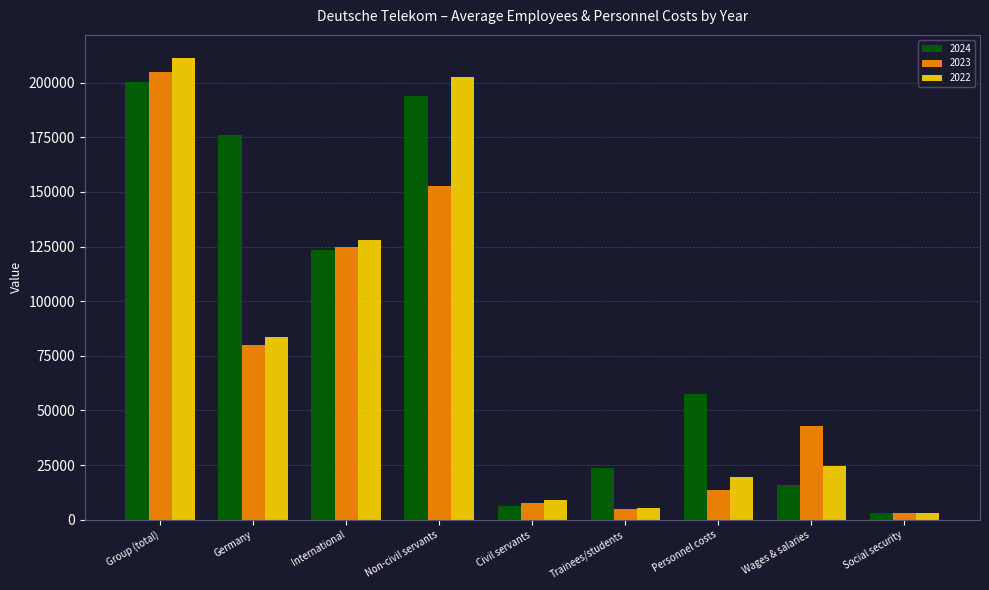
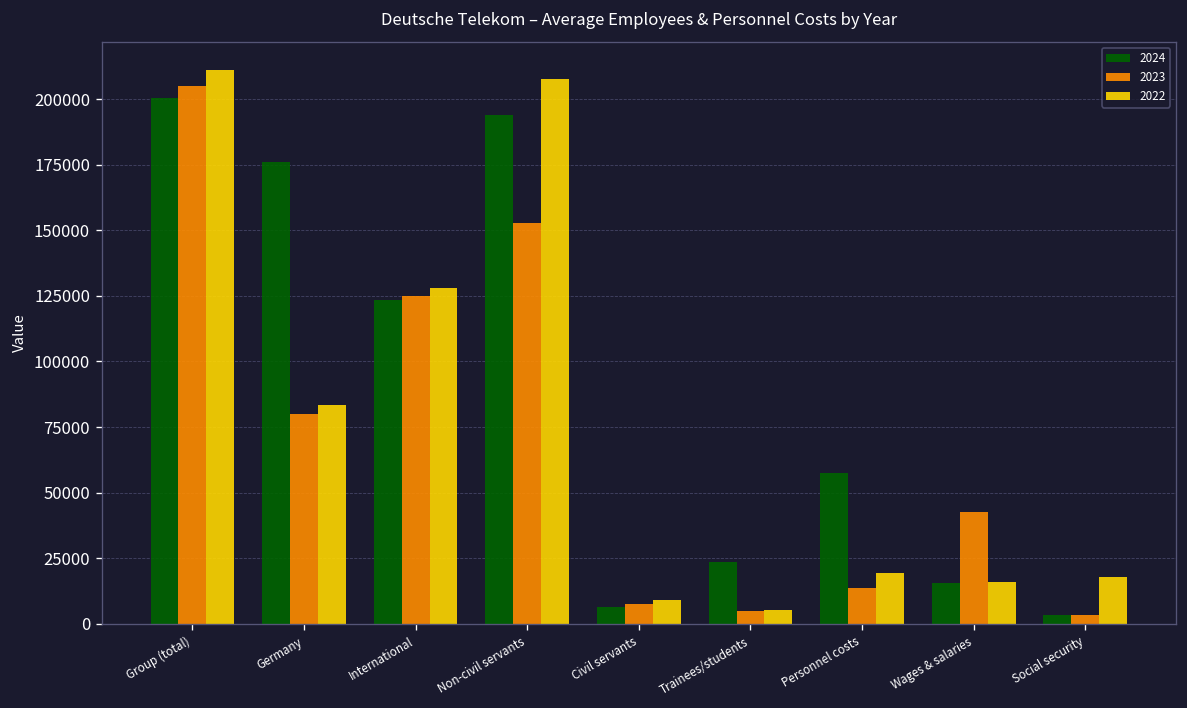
2022, Non-civil servants: 202000 -> 208000
2022, Wages & salaries: 25000 -> 16000
2022, Social security: 3000 -> 18000
